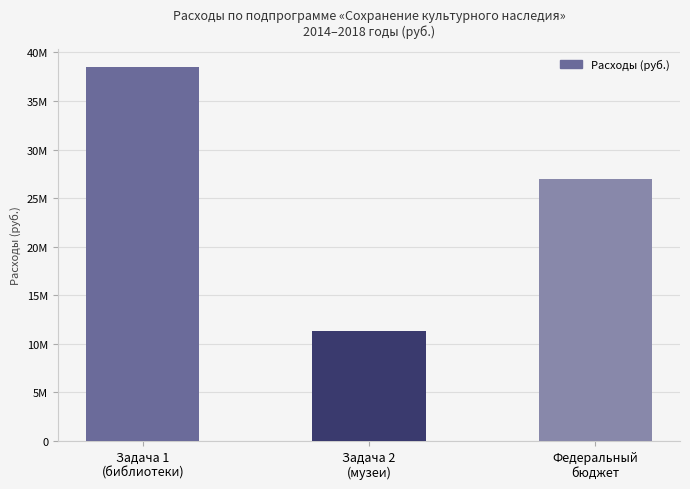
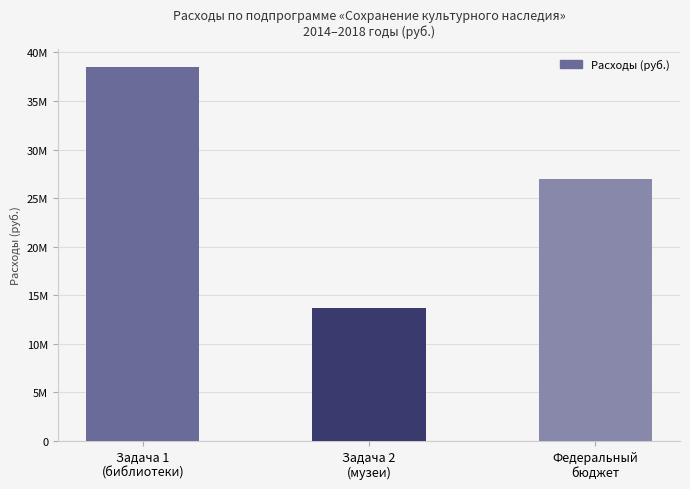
Задача 2 (музеи): 11000000 -> 14000000
